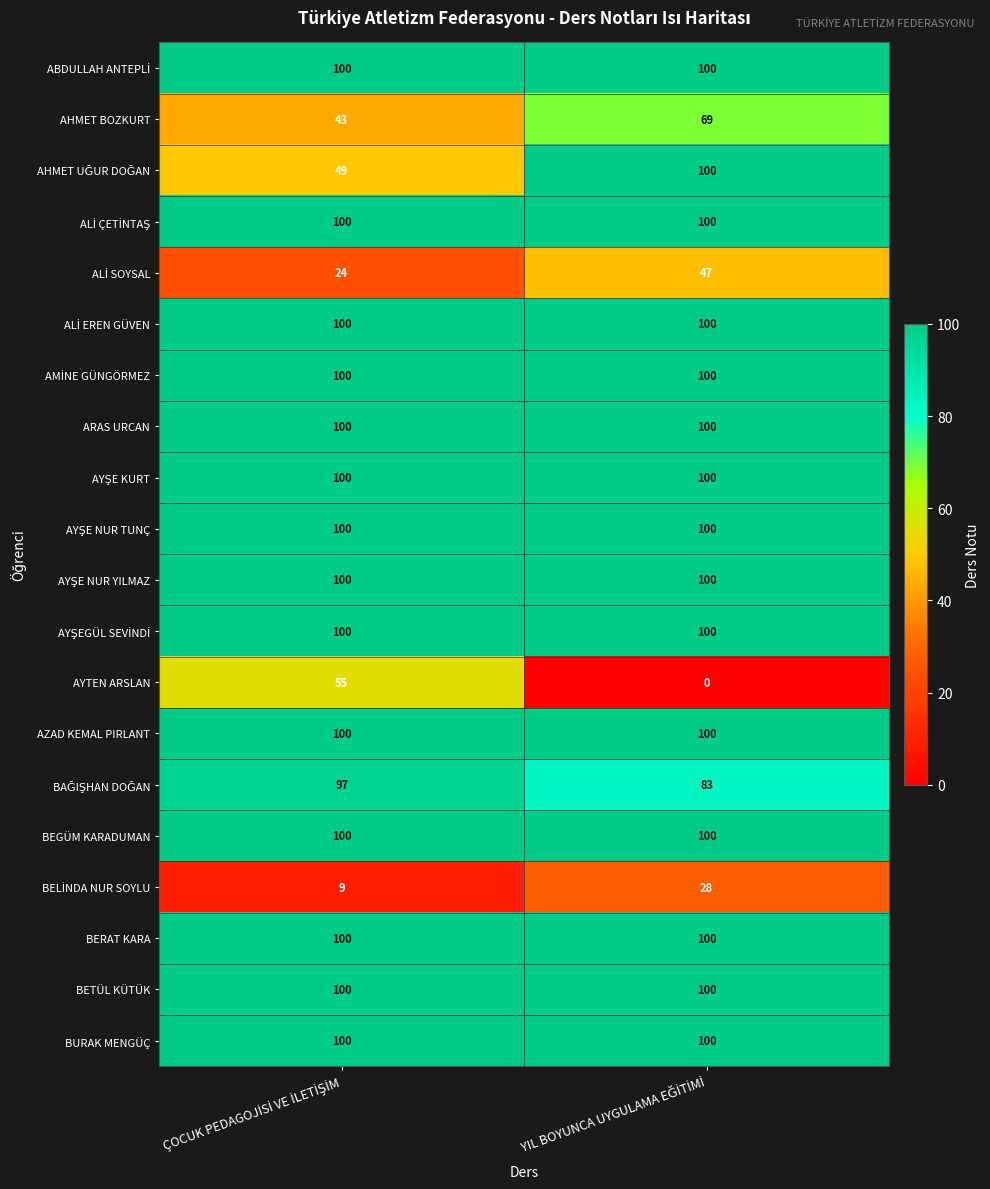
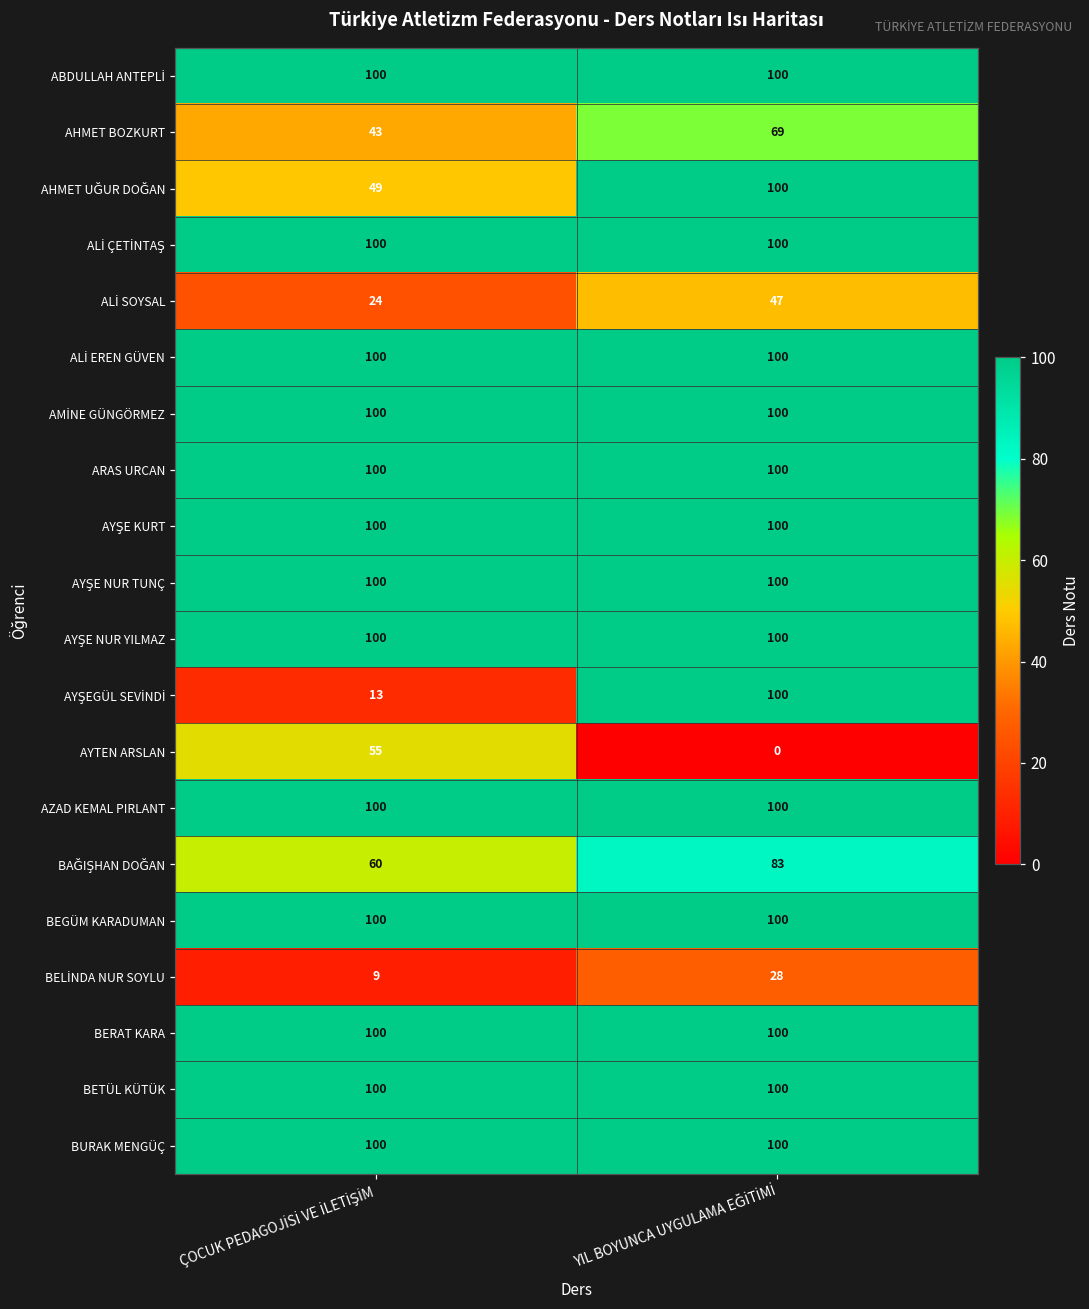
AYŞEGÜL SEVİNDİ, ÇOCUK PEDAGOJİSİ VE İLETİŞİM: 100 -> 13
BAĞIŞHAN DOĞAN, ÇOCUK PEDAGOJİSİ VE İLETİŞİM: 97 -> 60
